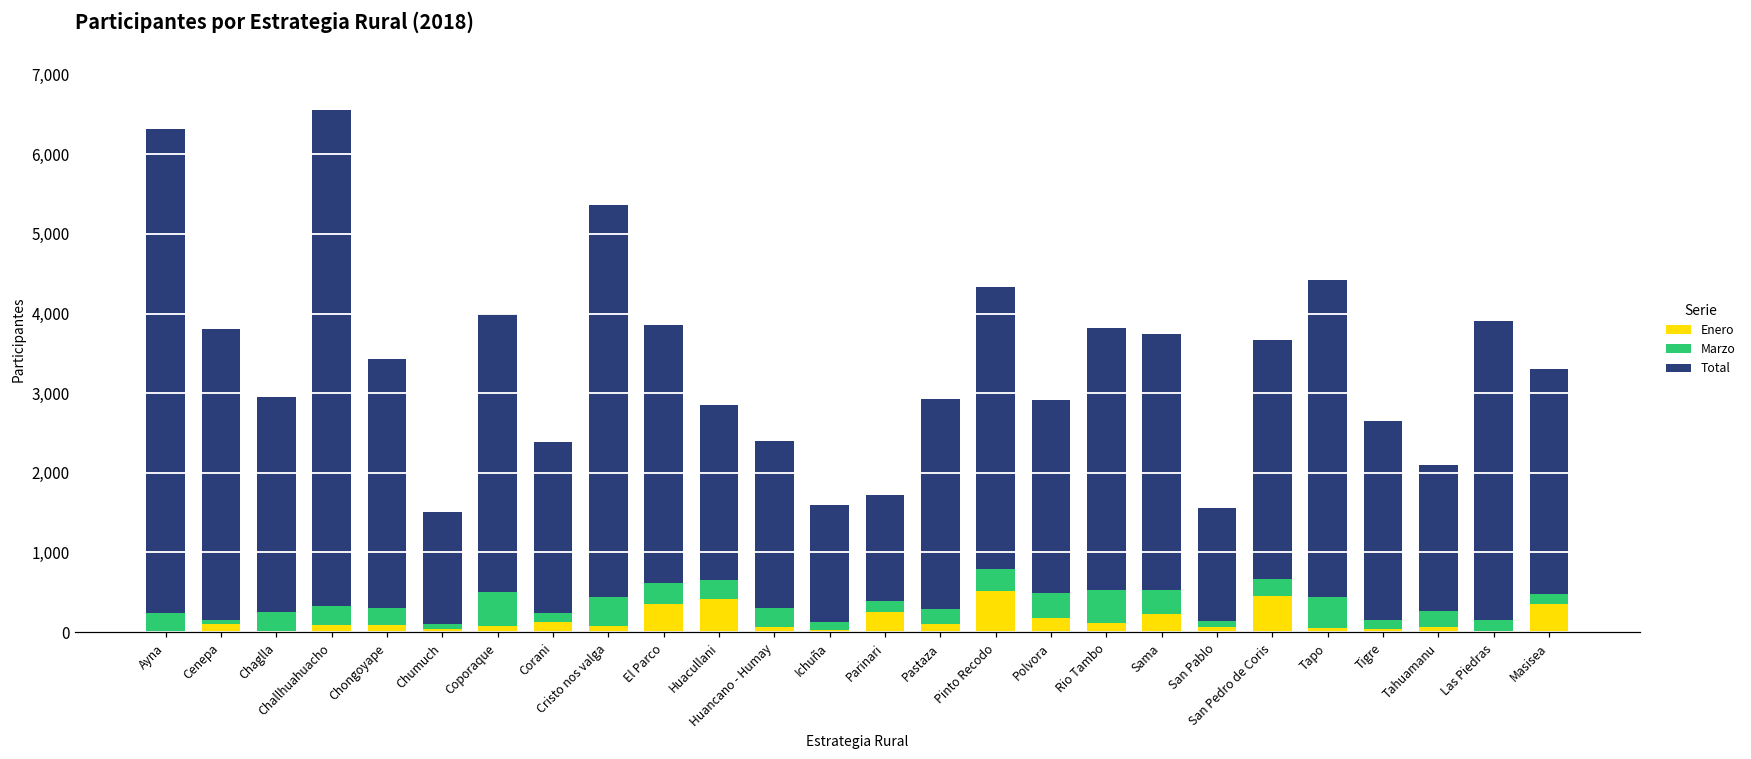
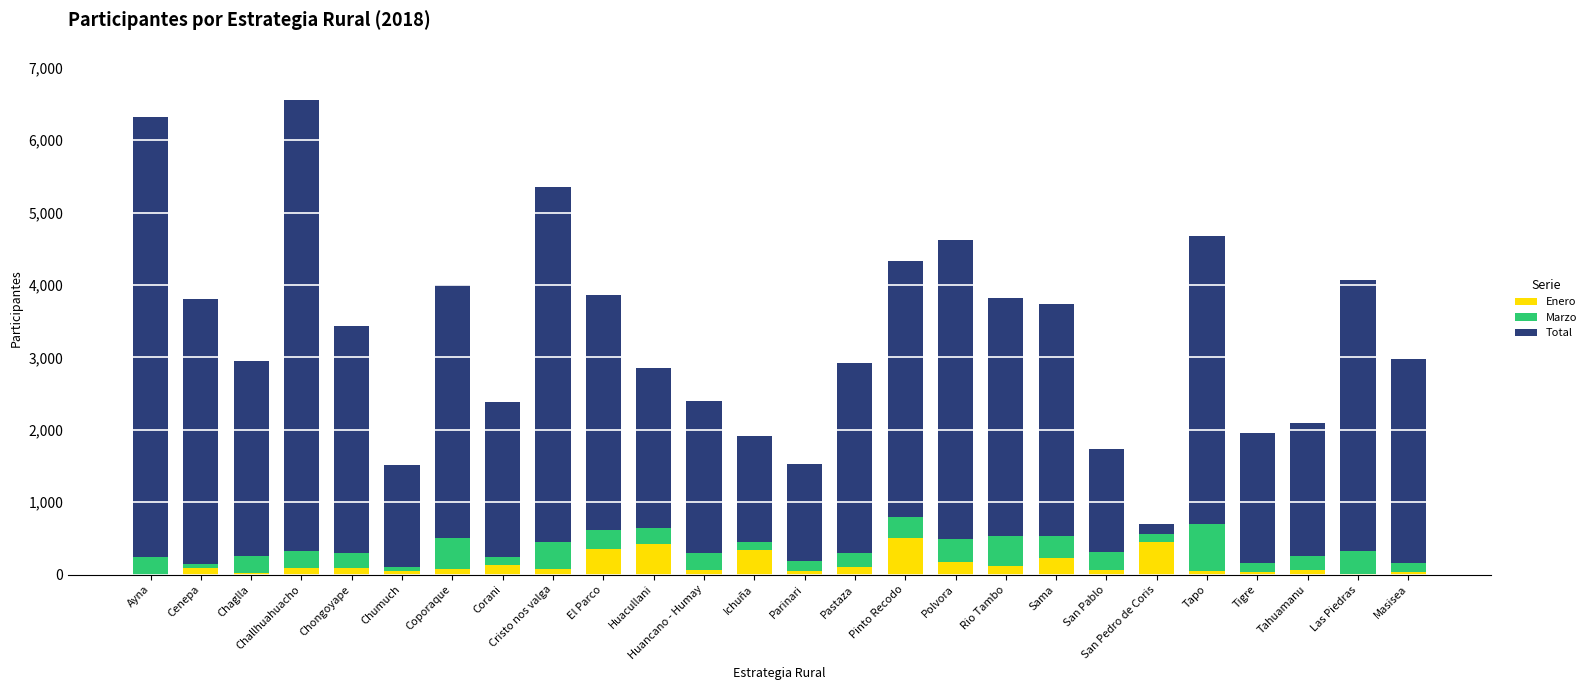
Enero, Ichuña: 0 -> 300
Enero, Parinari: 200 -> 100
Total, Polvora: 2,400 -> 4,100
Marzo, San Pablo: 100 -> 200
Marzo, San Pedro de Coris: 200 -> 100
Total, San Pedro de Coris: 3,000 -> 100
Marzo, Tapo: 400 -> 700
Total, Tigre: 2,500 -> 1,800
Marzo, Las Piedras: 100 -> 300
Enero, Masisea: 400 -> 0
